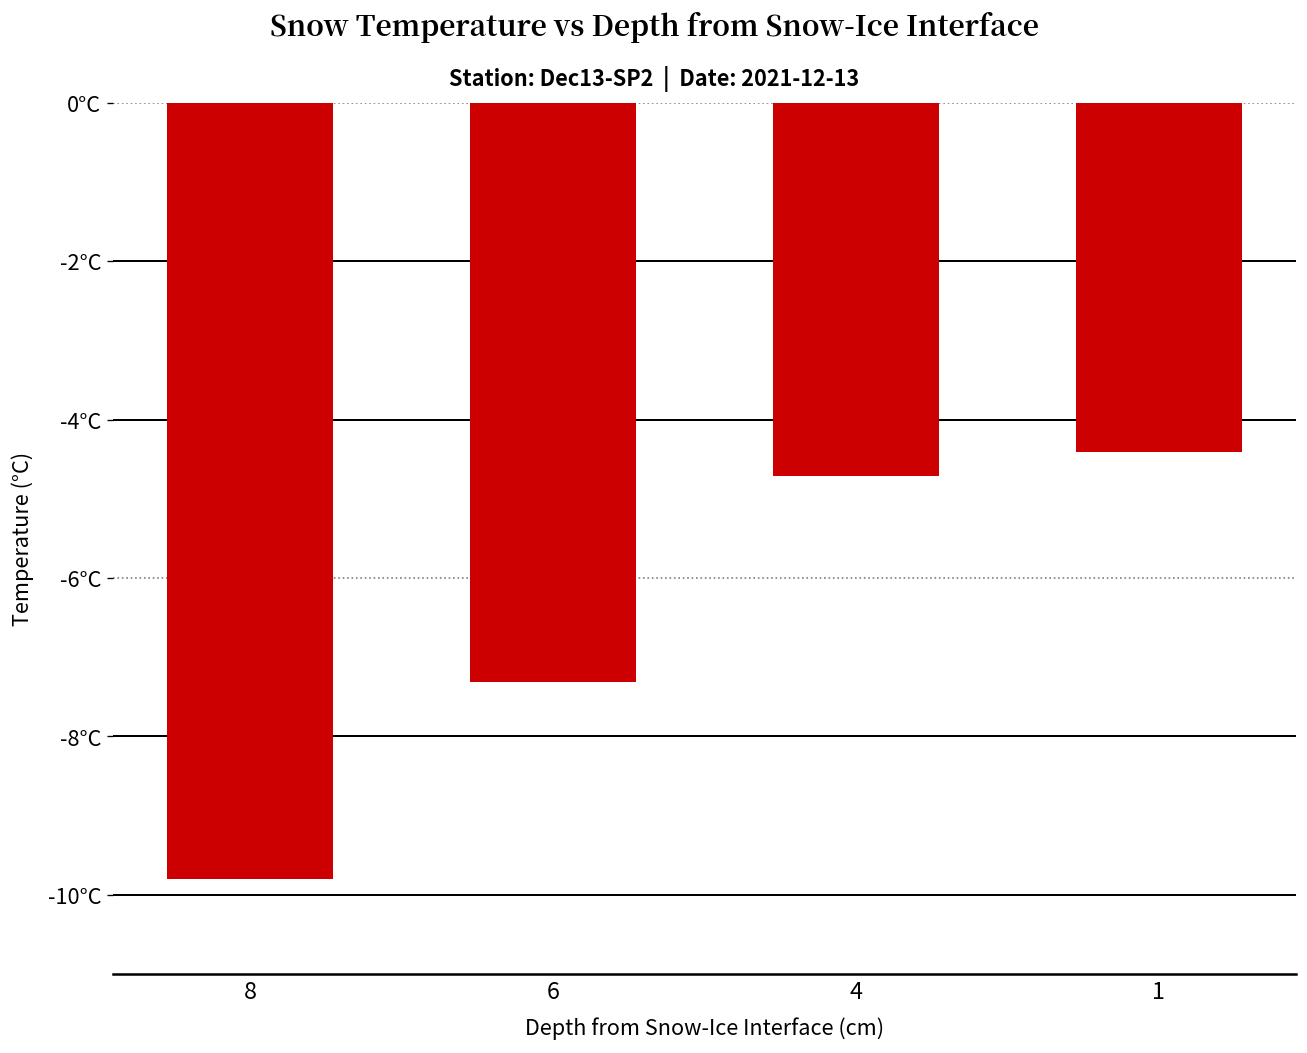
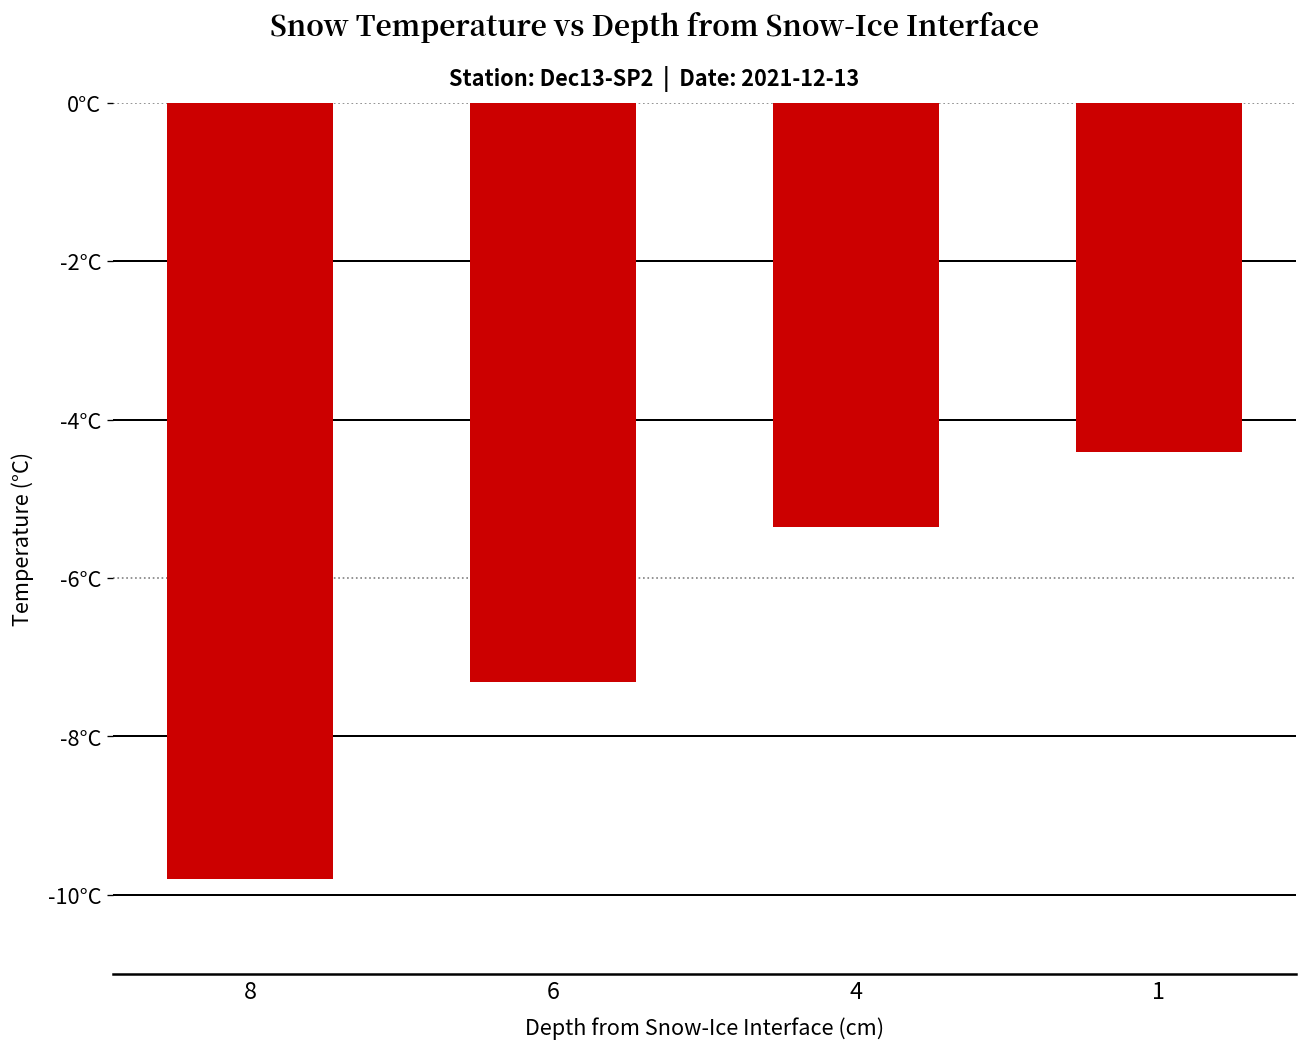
4: -4.7°C -> -5.4°C
